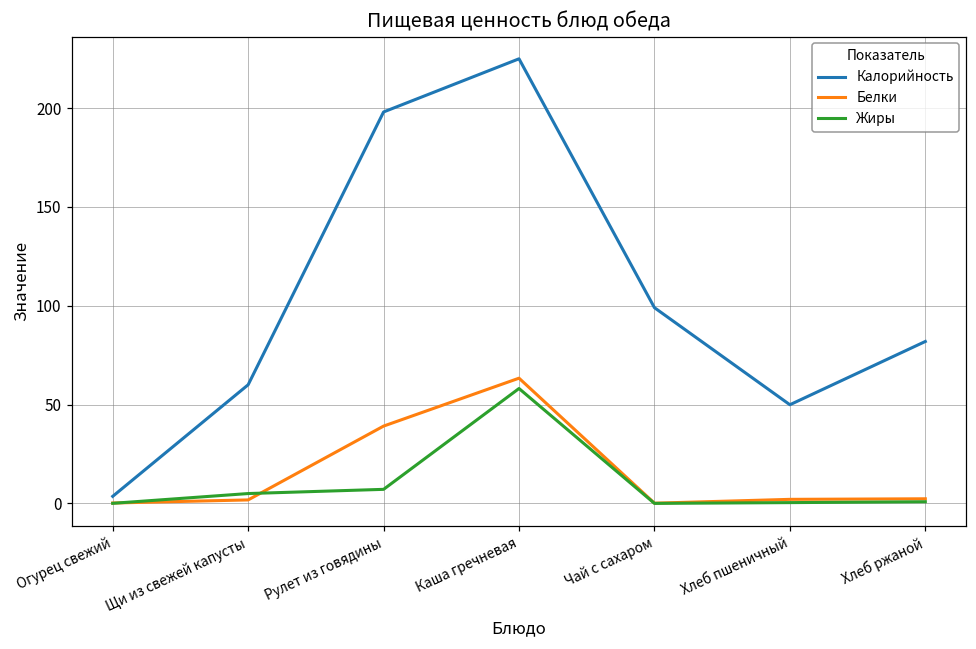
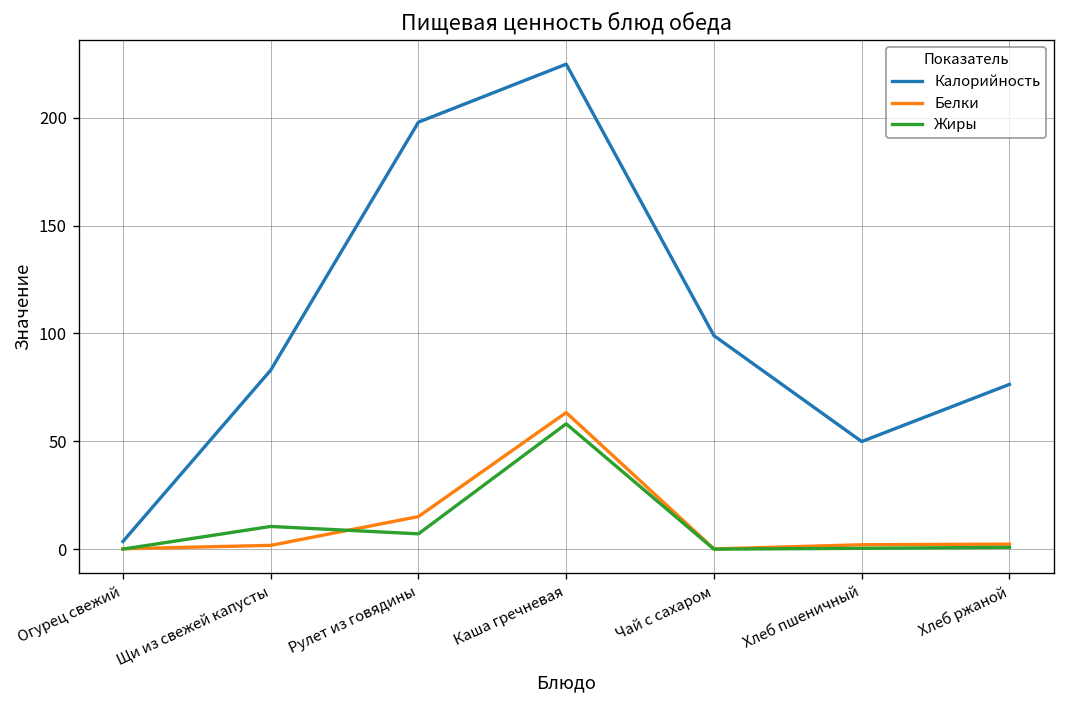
Калорийность, Щи из свежей капусты: 60 -> 83
Жиры, Щи из свежей капусты: 5 -> 11
Белки, Рулет из говядины: 39 -> 15
Калорийность, Хлеб ржаной: 82 -> 76
